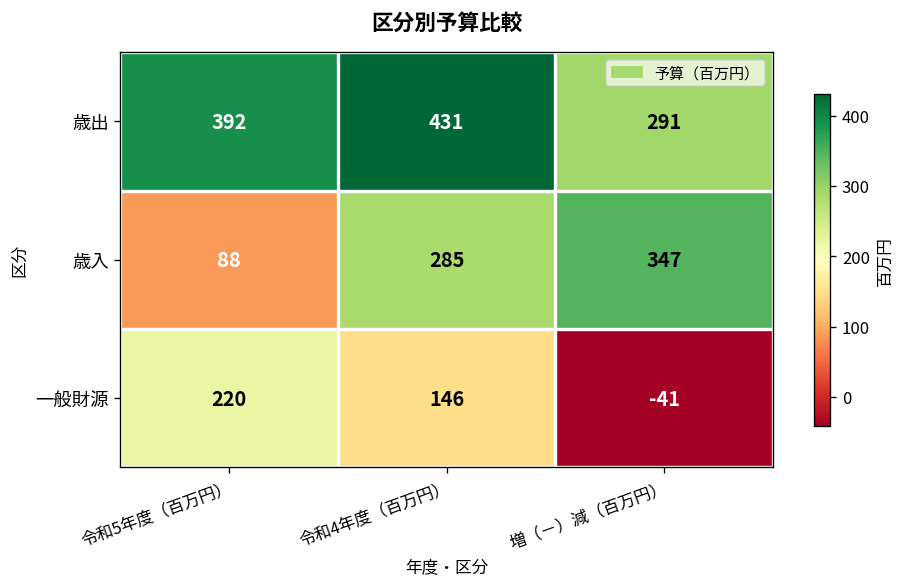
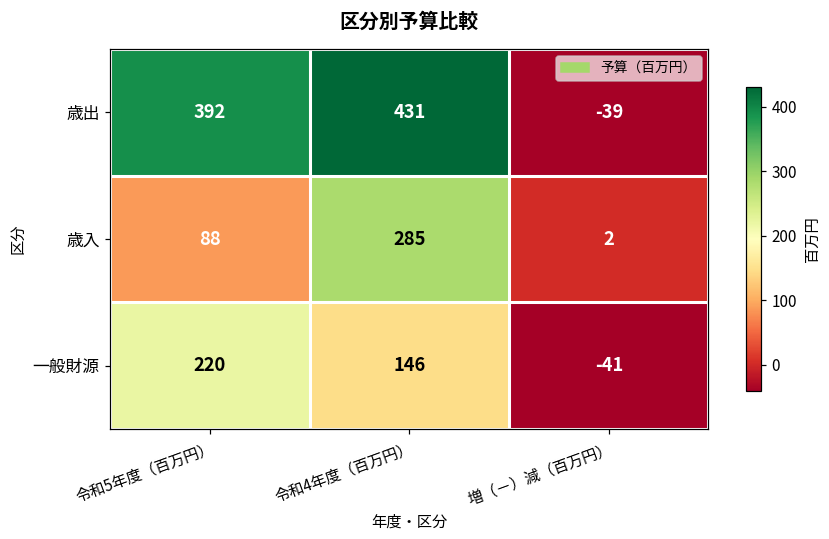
歳出, 増（－）減（百万円）: 291 -> -39
歳入, 増（－）減（百万円）: 347 -> 2
